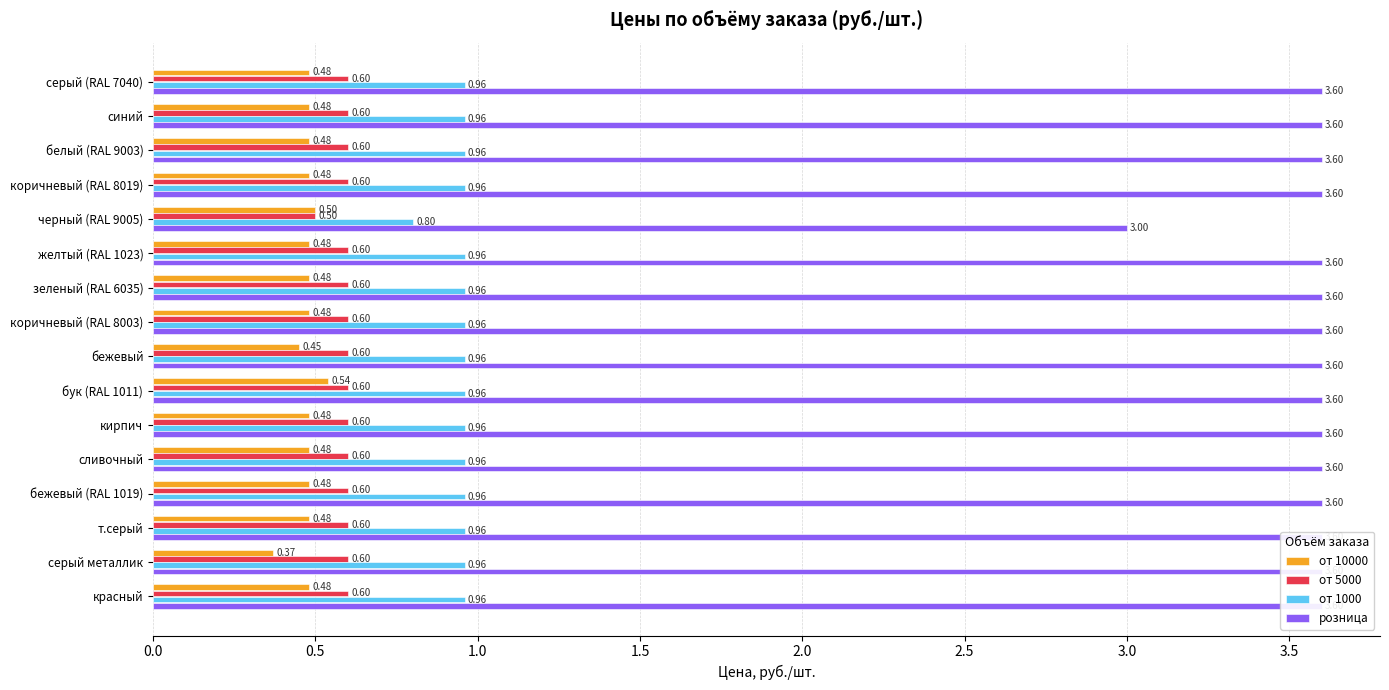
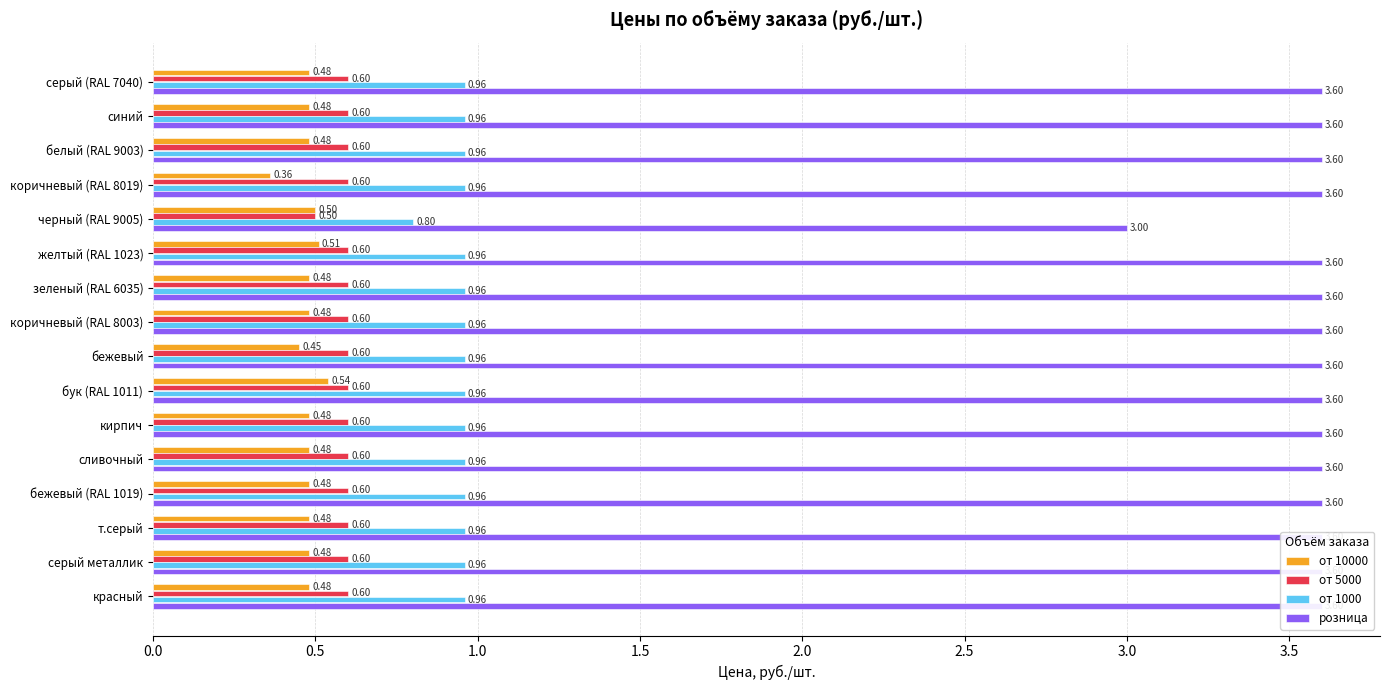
от 10000, коричневый (RAL 8019): 0.48 -> 0.36
от 10000, желтый (RAL 1023): 0.48 -> 0.51
от 10000, серый металлик: 0.37 -> 0.48
